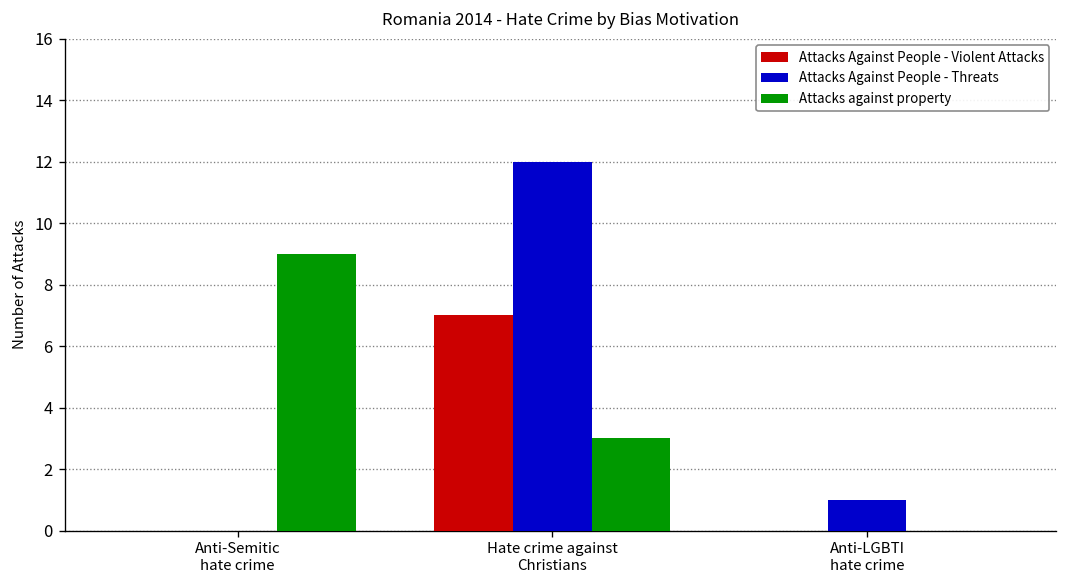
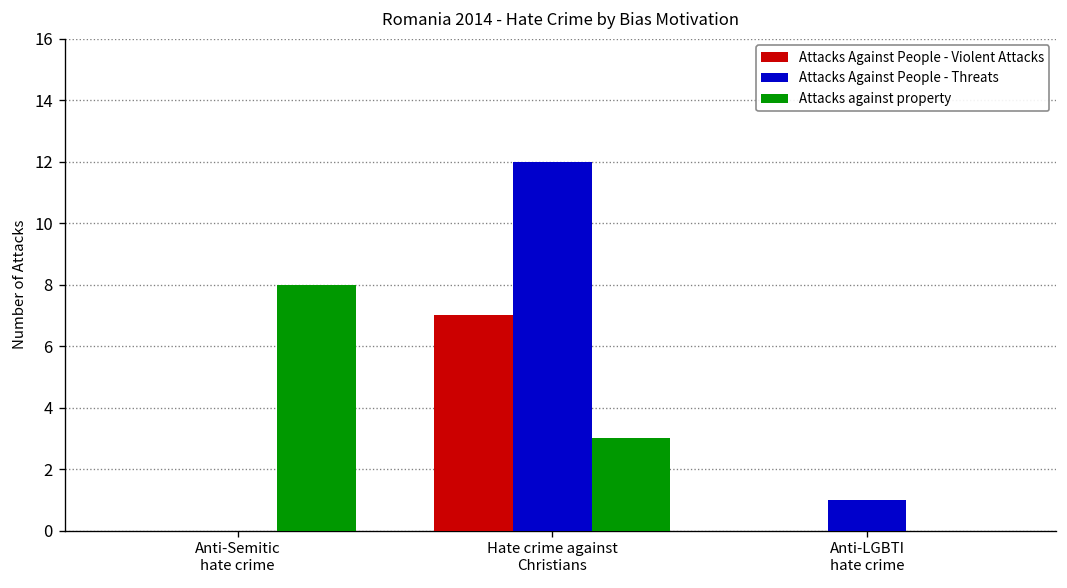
Attacks against property, Anti-Semitic hate crime: 9 -> 8
